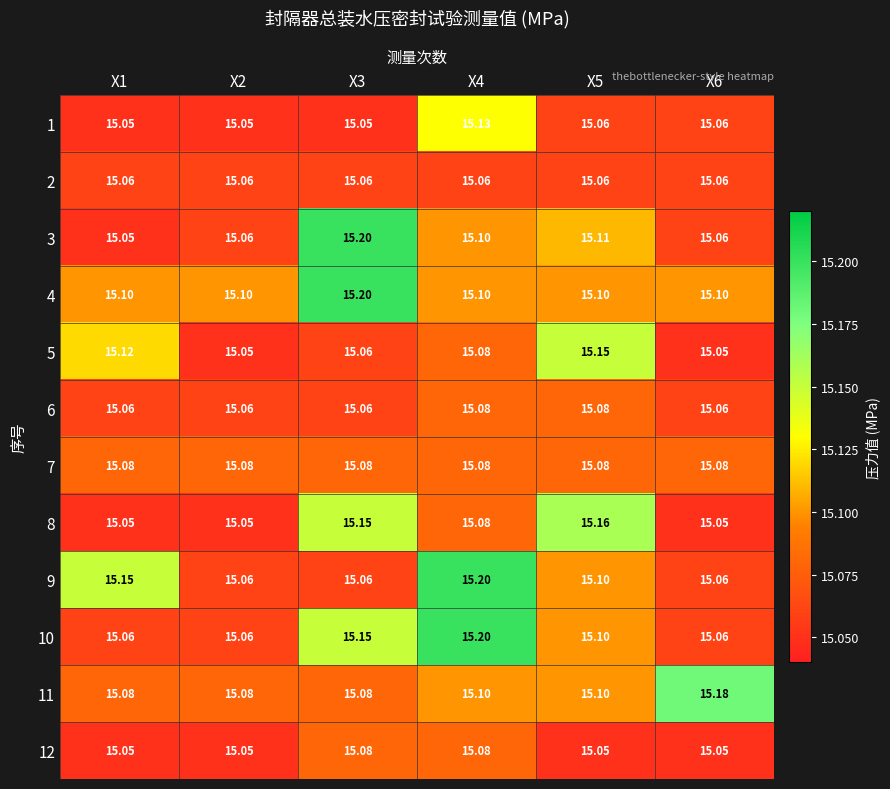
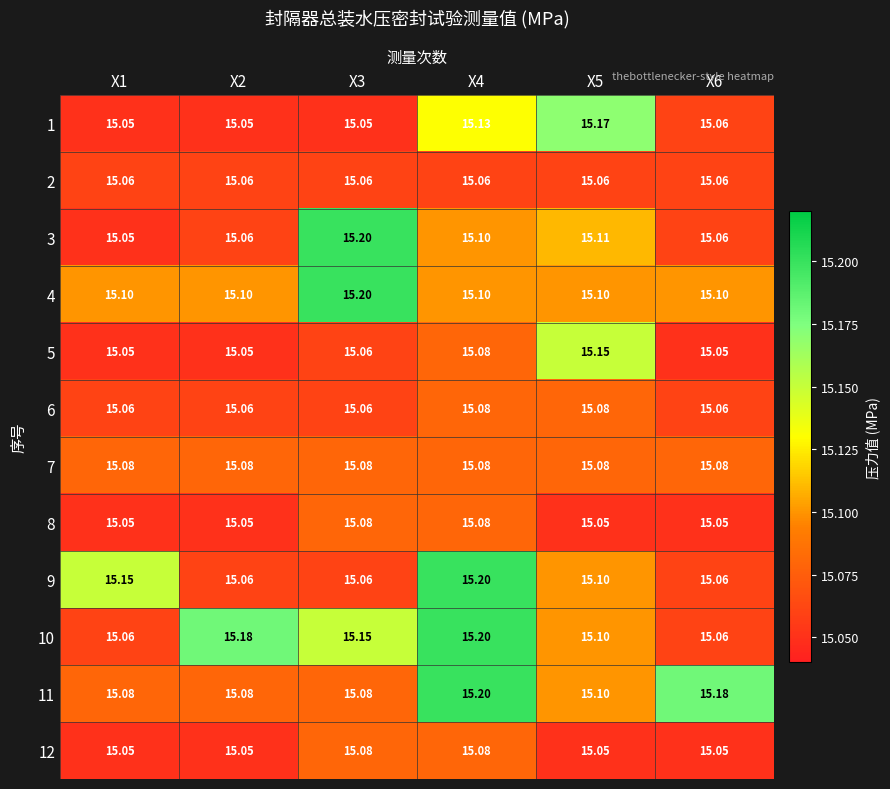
1, X5: 15.06 -> 15.17
5, X1: 15.12 -> 15.05
8, X3: 15.15 -> 15.08
8, X5: 15.16 -> 15.05
10, X2: 15.06 -> 15.18
11, X4: 15.10 -> 15.20
